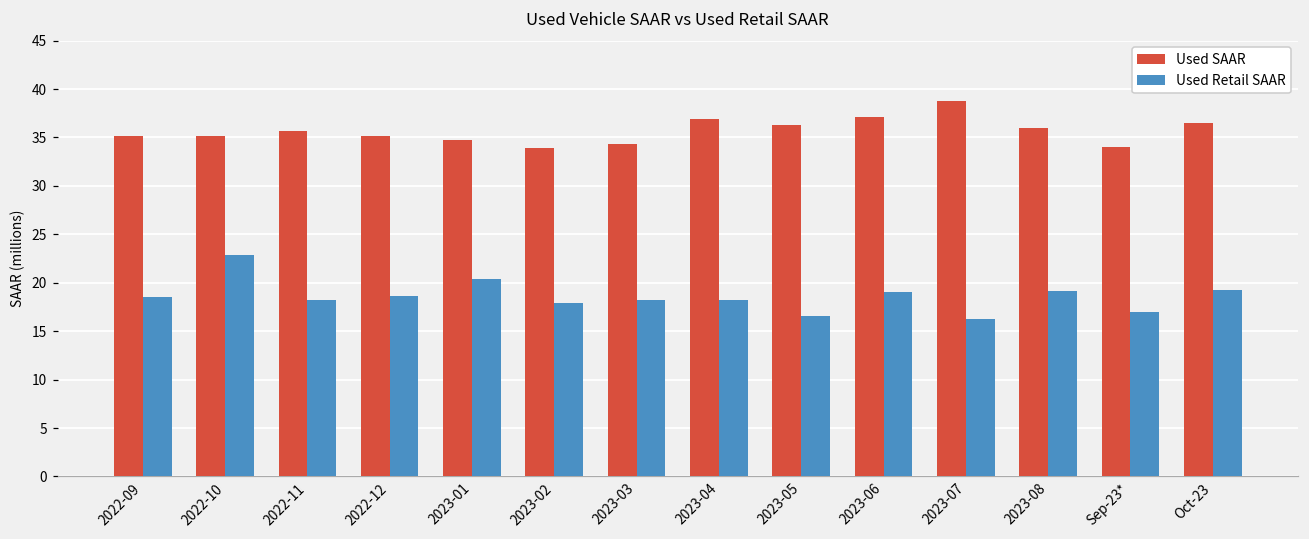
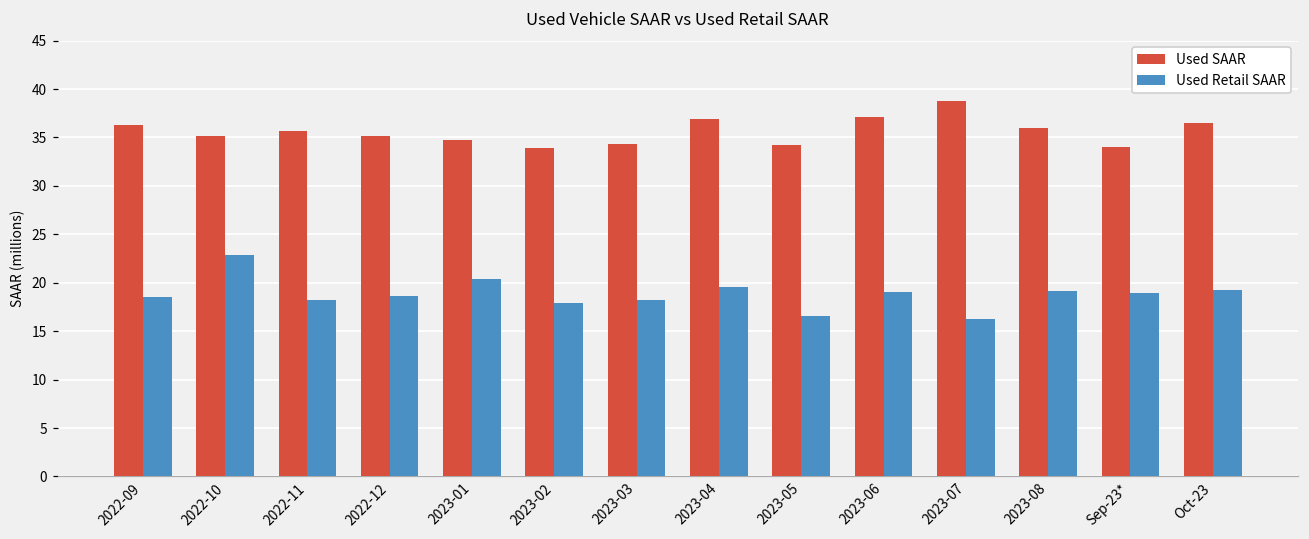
Used SAAR, 2022-09: 35 -> 36
Used Retail SAAR, 2023-04: 18 -> 20
Used SAAR, 2023-05: 36 -> 34
Used Retail SAAR, Sep-23*: 17 -> 19
